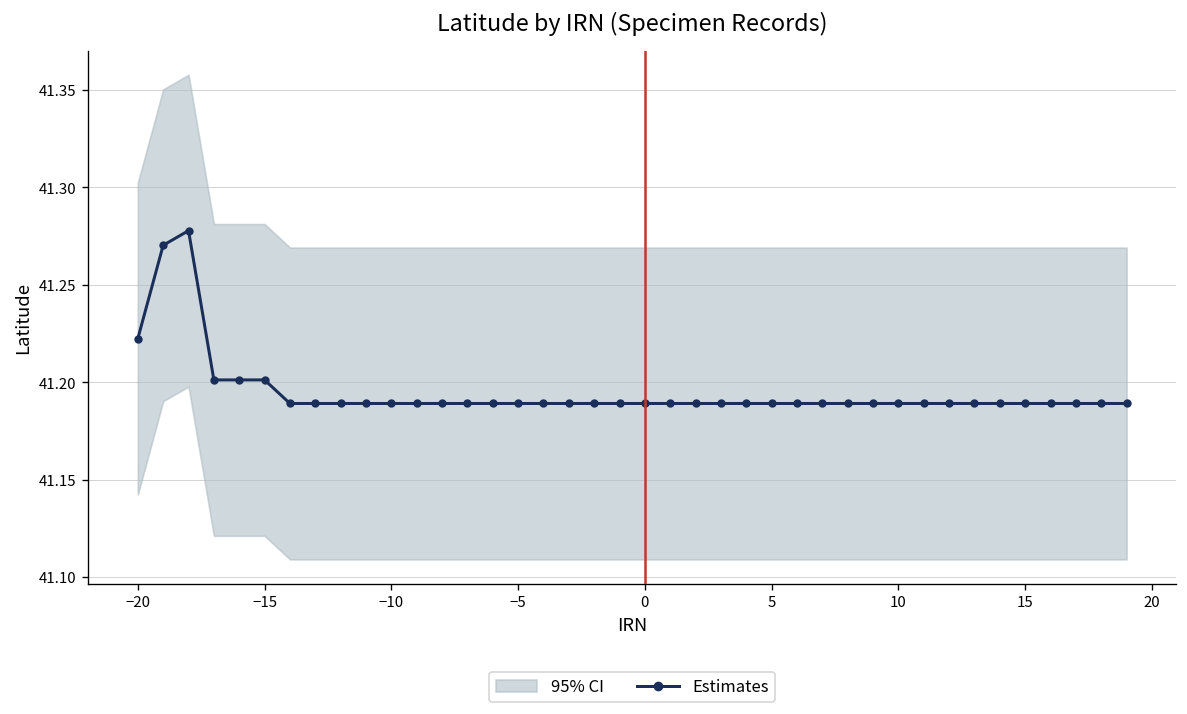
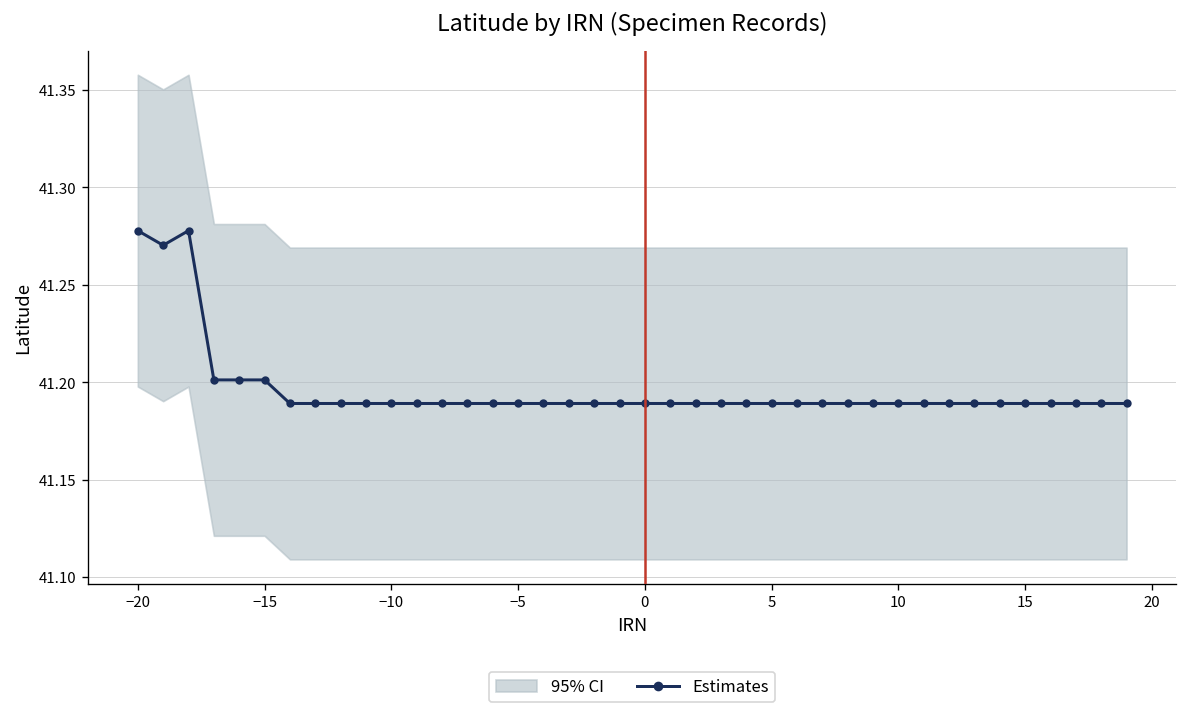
Estimates, −20: 41.222 -> 41.278
